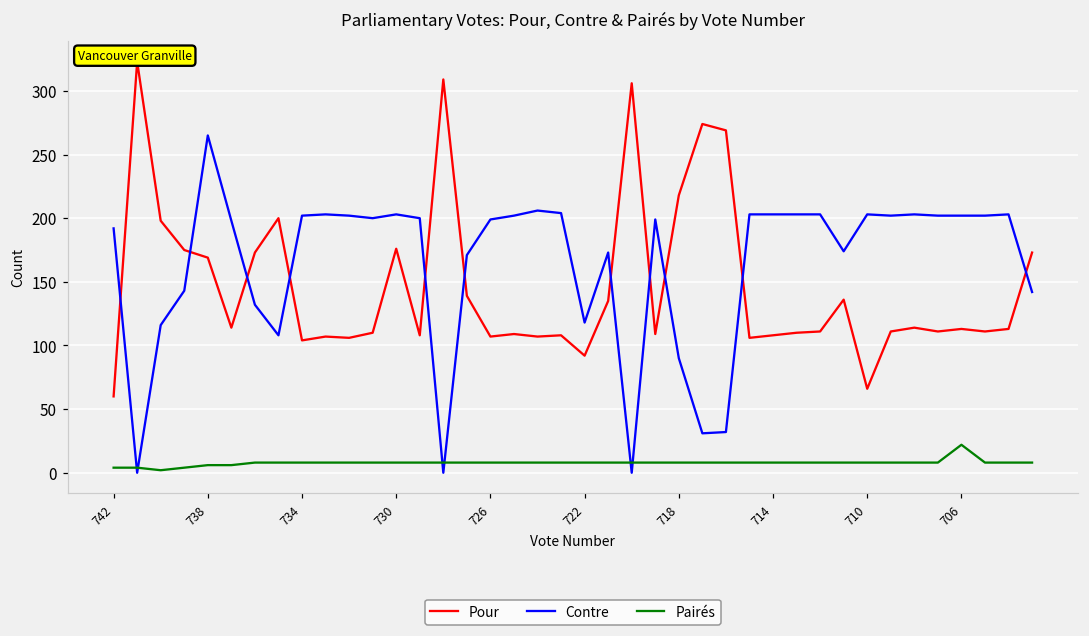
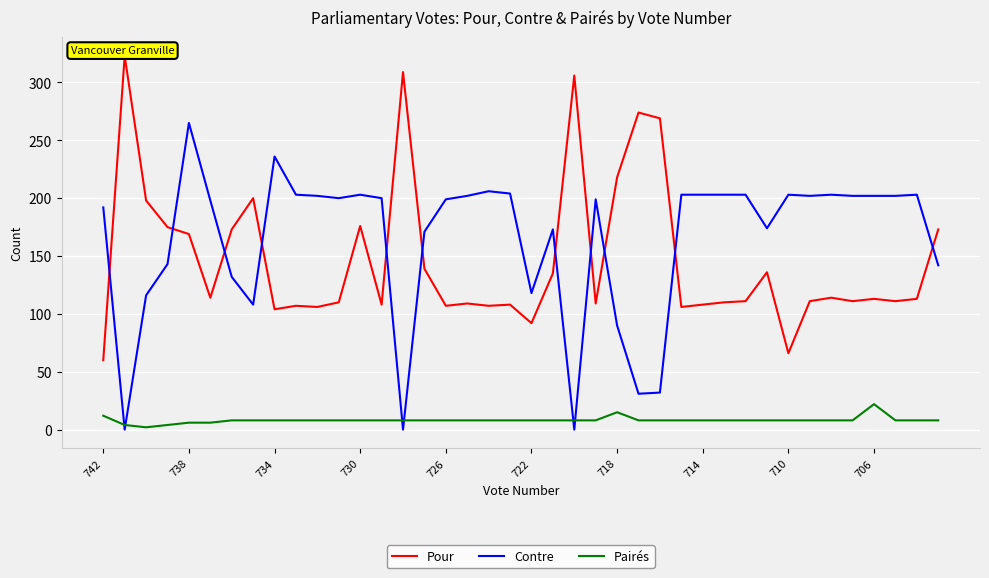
Pairés, 742: 4 -> 12
Contre, 734: 202 -> 236
Pairés, 718: 8 -> 15
